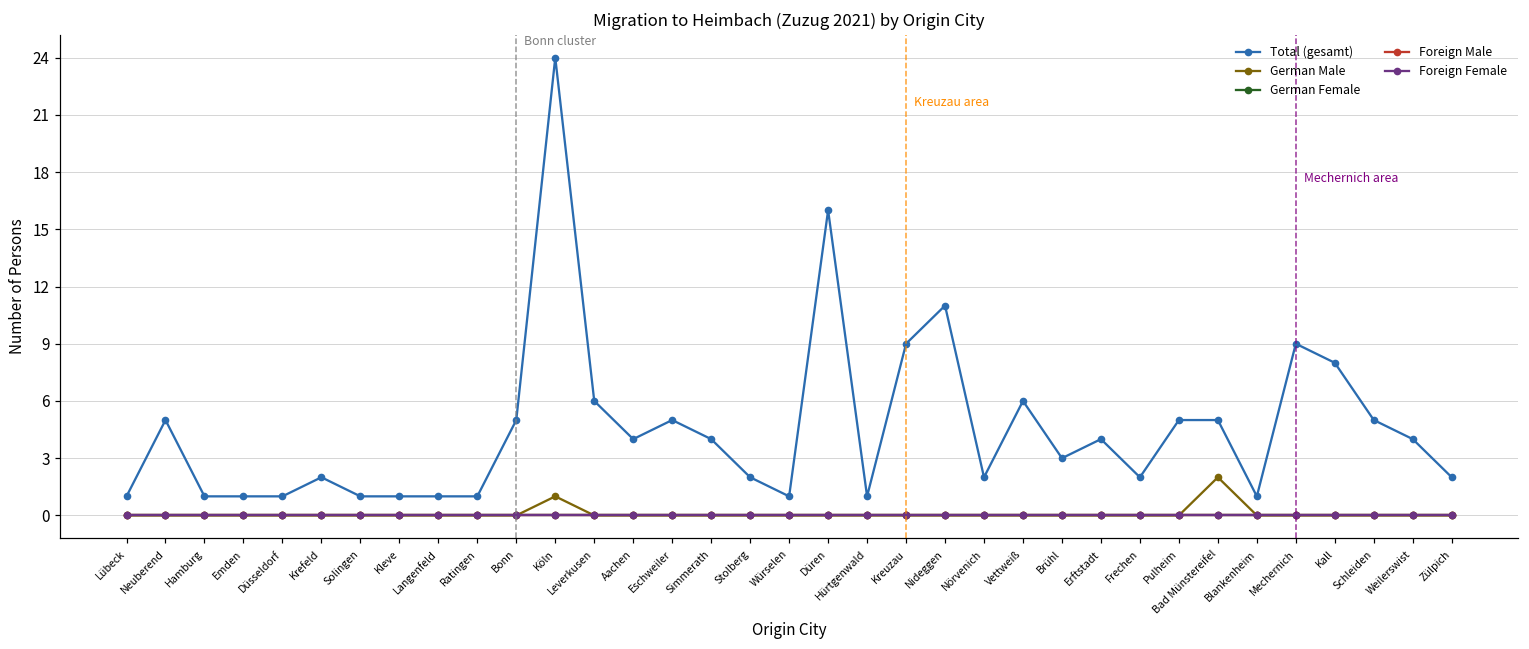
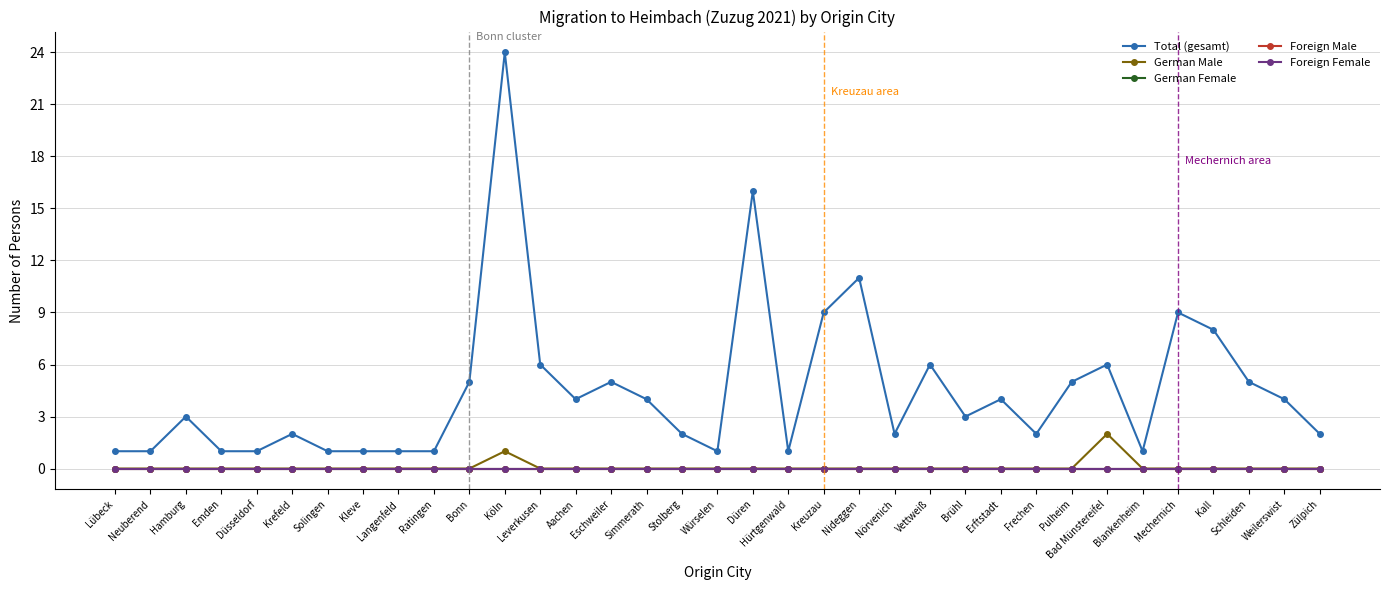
Total (gesamt), Neuberend: 5 -> 1
Total (gesamt), Hamburg: 1 -> 3
Total (gesamt), Bad Münstereifel: 5 -> 6
